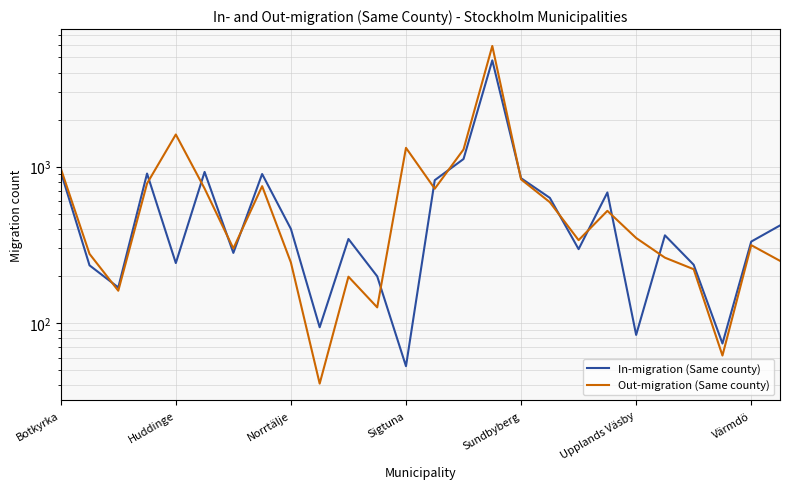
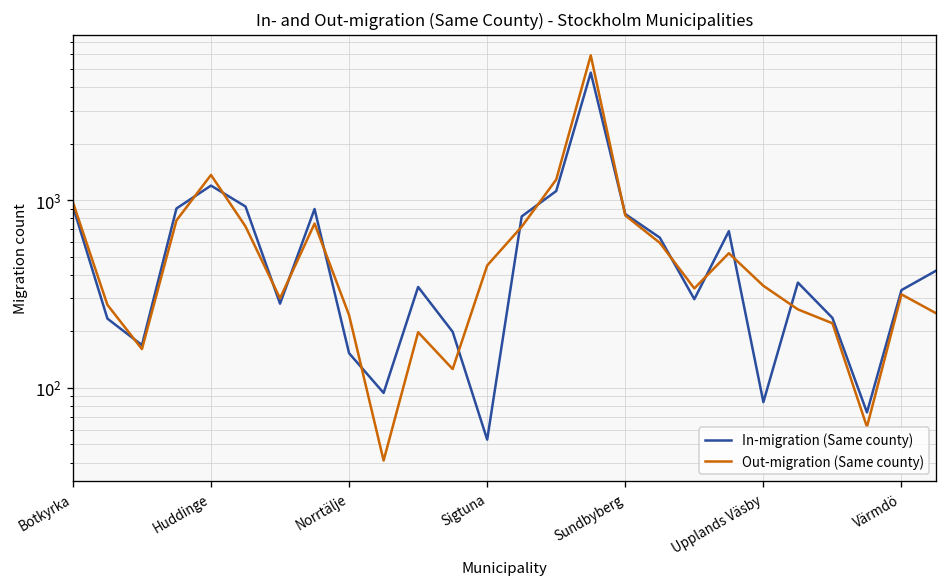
In-migration (Same county), Huddinge: 240 -> 1200
Out-migration (Same county), Huddinge: 1600 -> 1400
In-migration (Same county), Norrtälje: 400 -> 150
Out-migration (Same county), Sigtuna: 1300 -> 450
